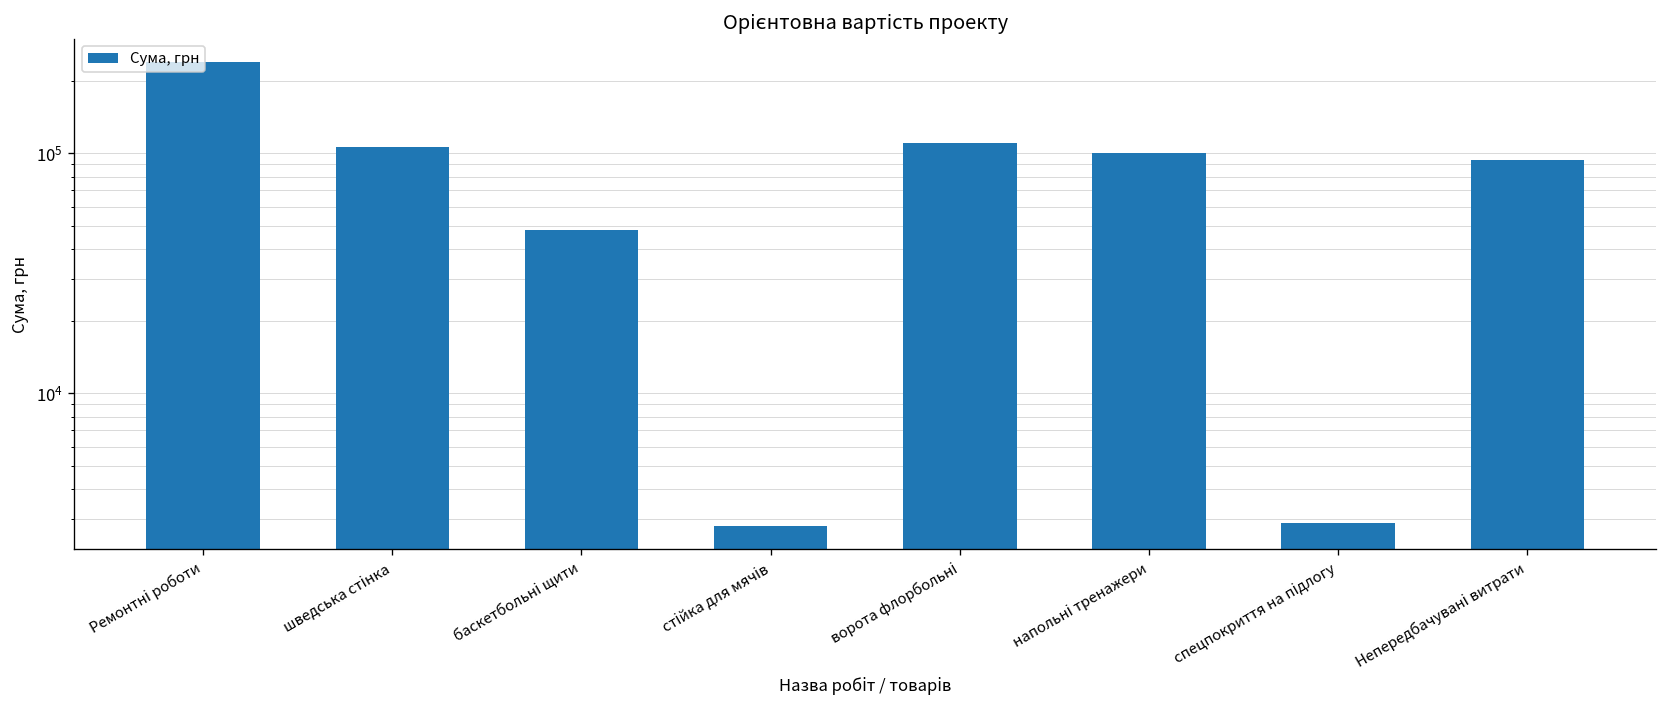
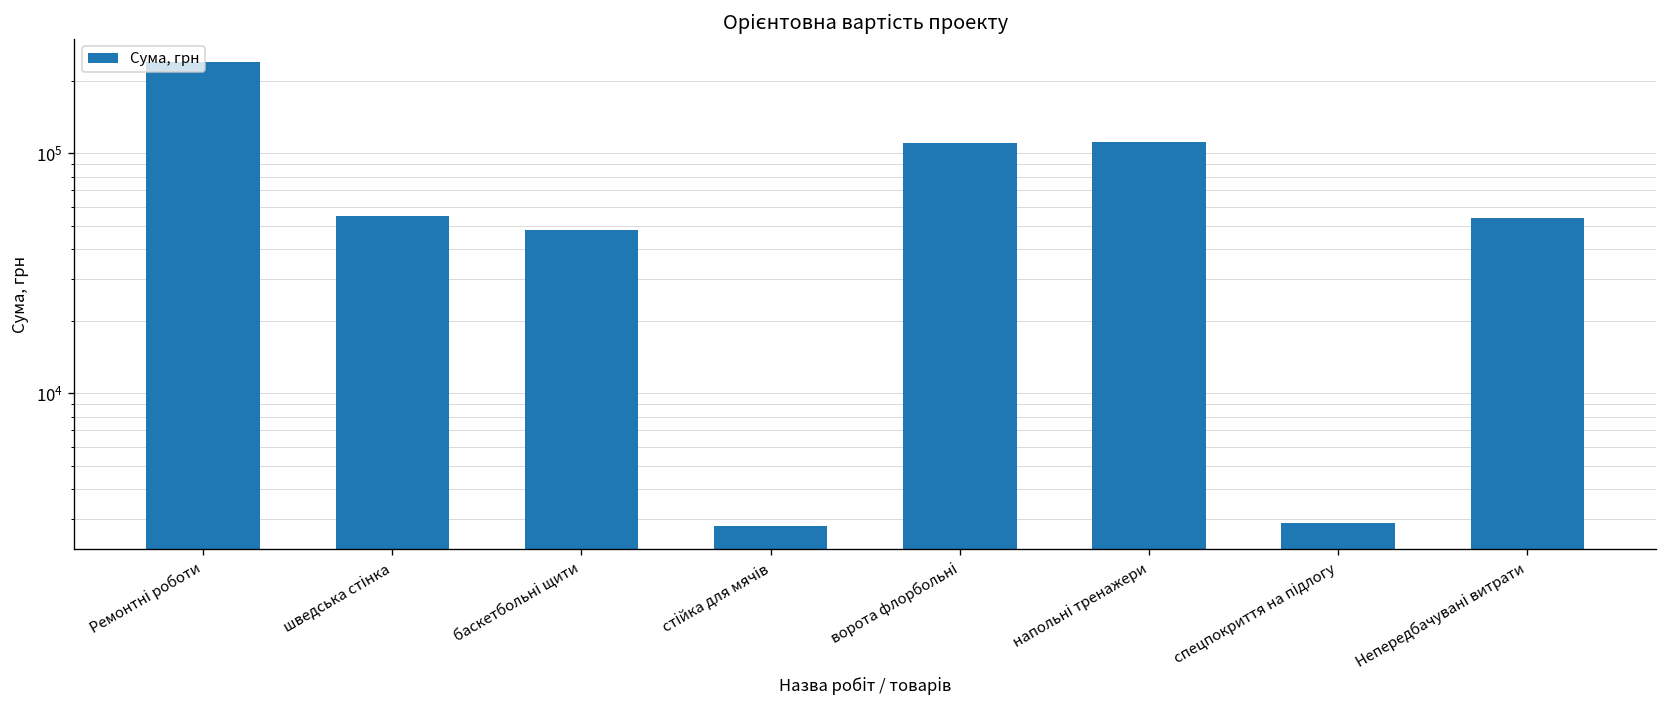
шведська стінка: 110000 -> 55000
напольні тренажери: 100000 -> 110000
Непередбачувані витрати: 90000 -> 54000
